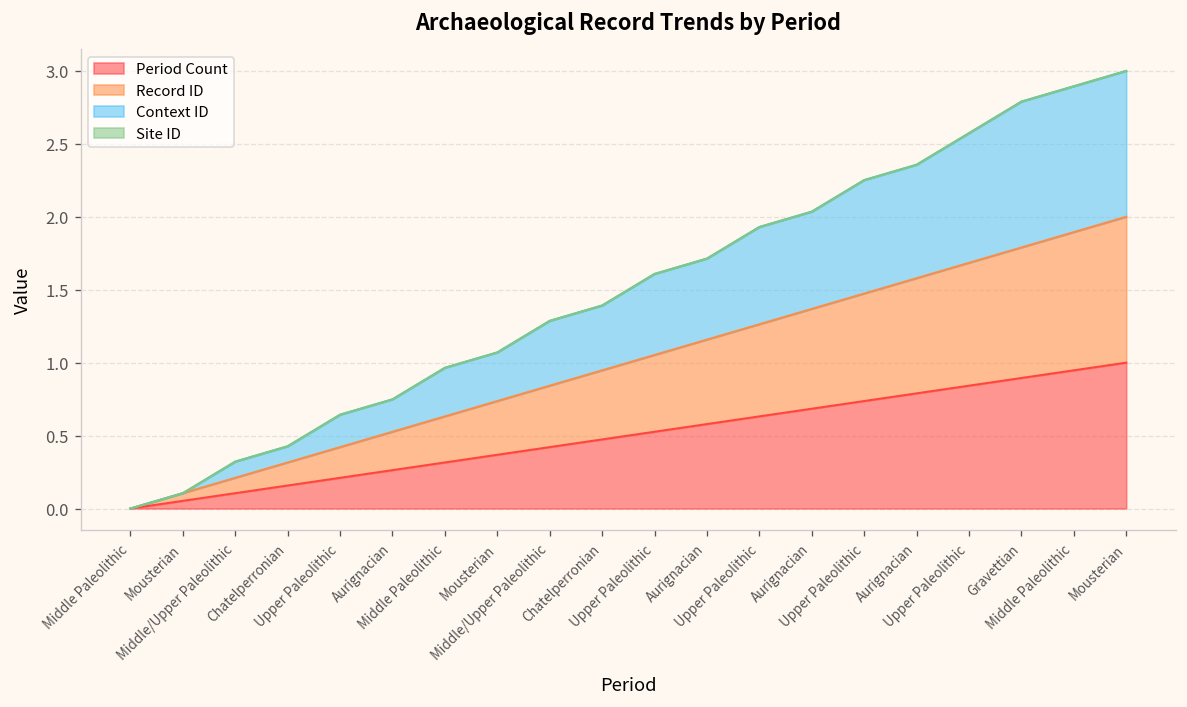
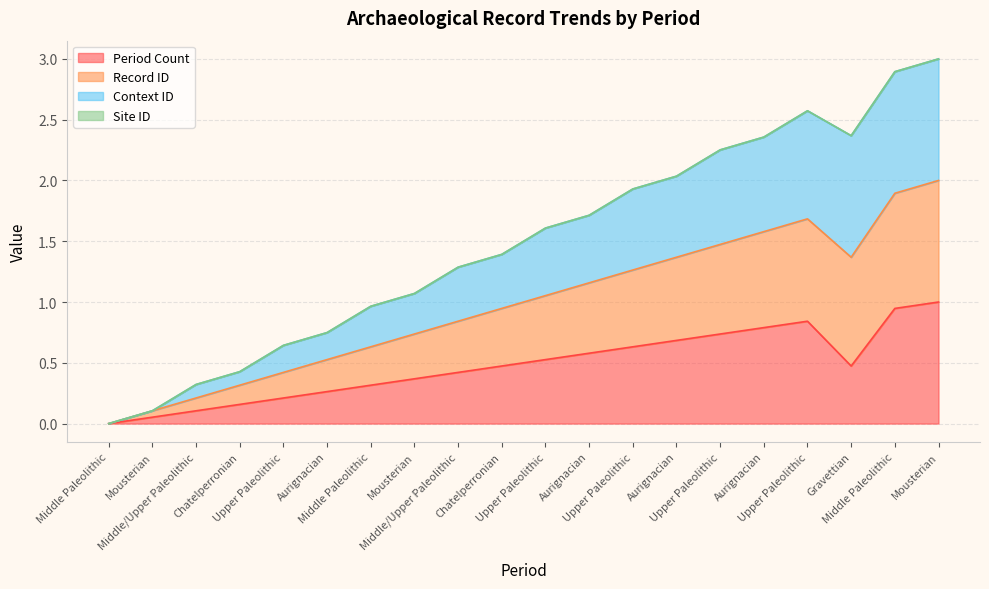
Period Count, Gravettian: 0.89 -> 0.47
